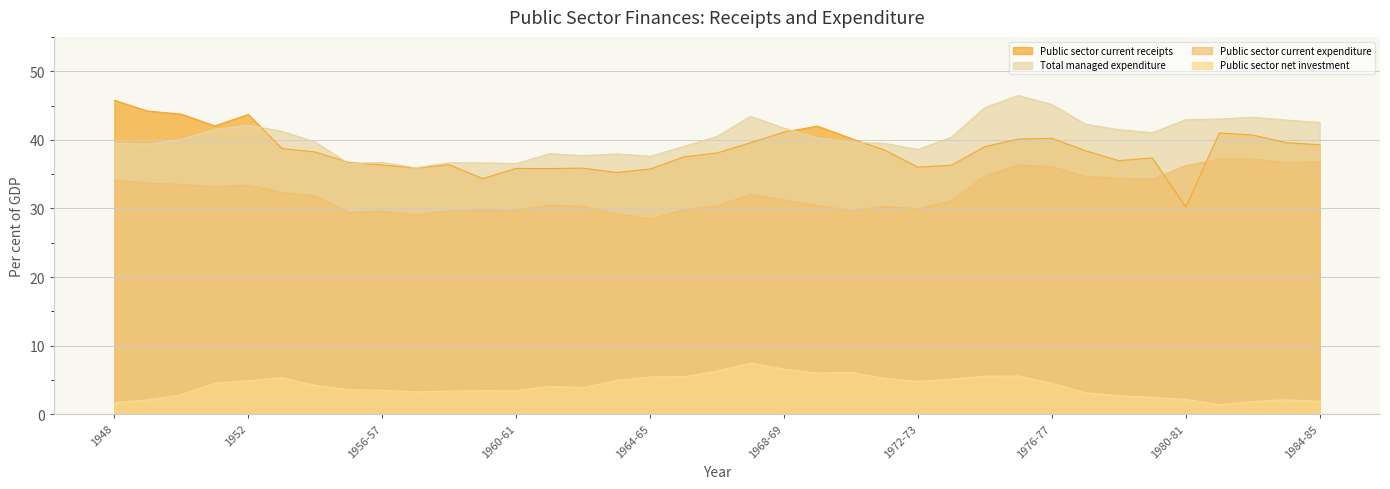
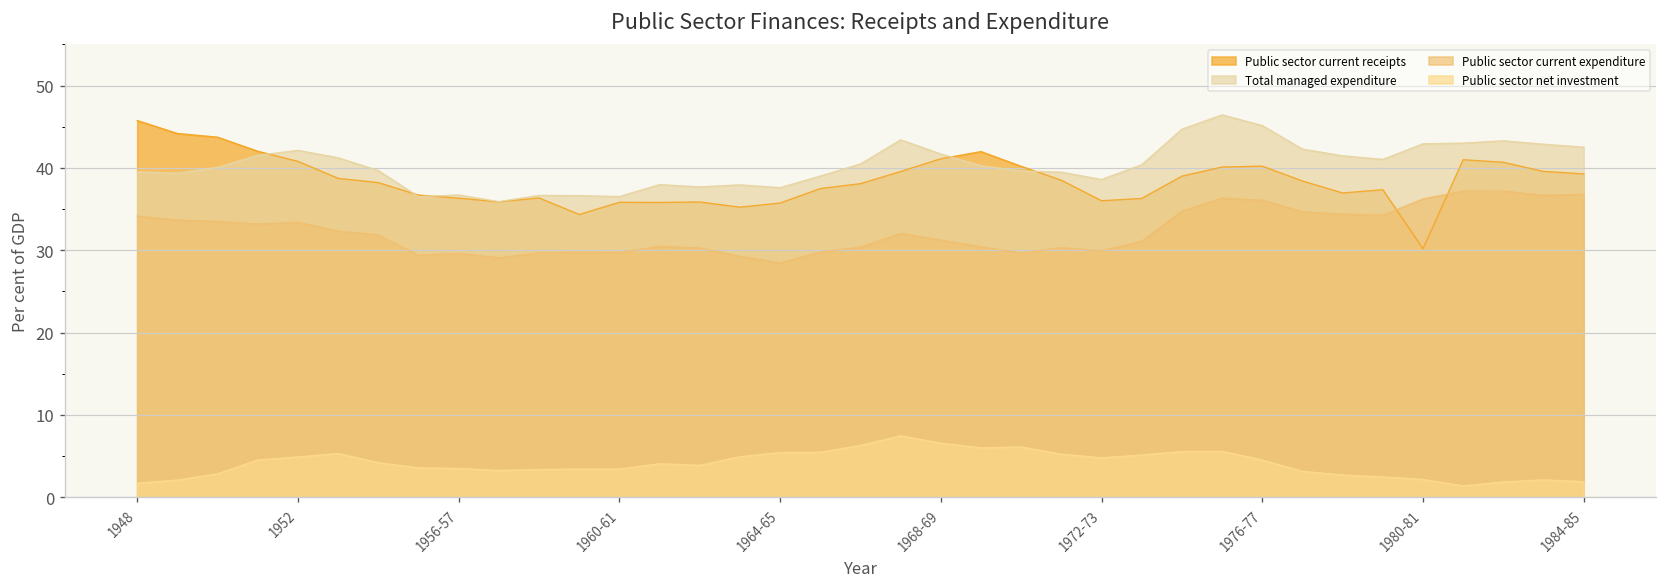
Public sector current receipts, 1952: 44 -> 41
